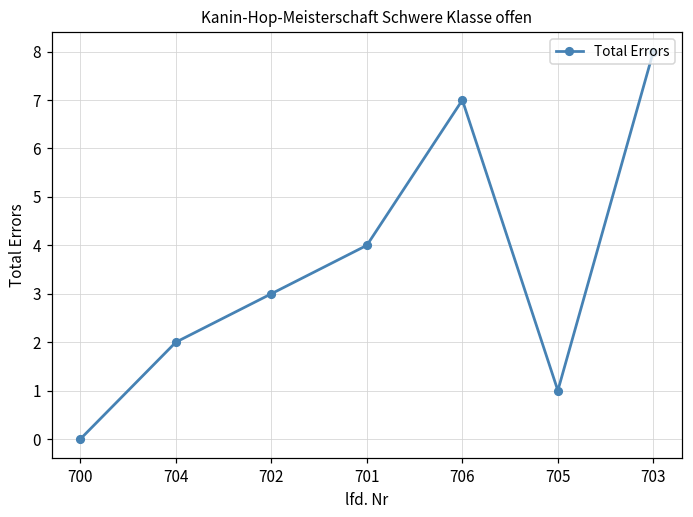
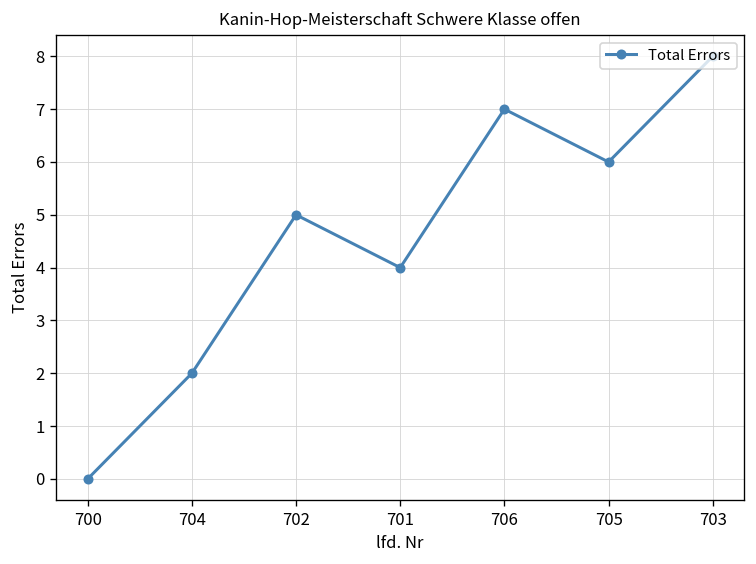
702: 3 -> 5
705: 1 -> 6
